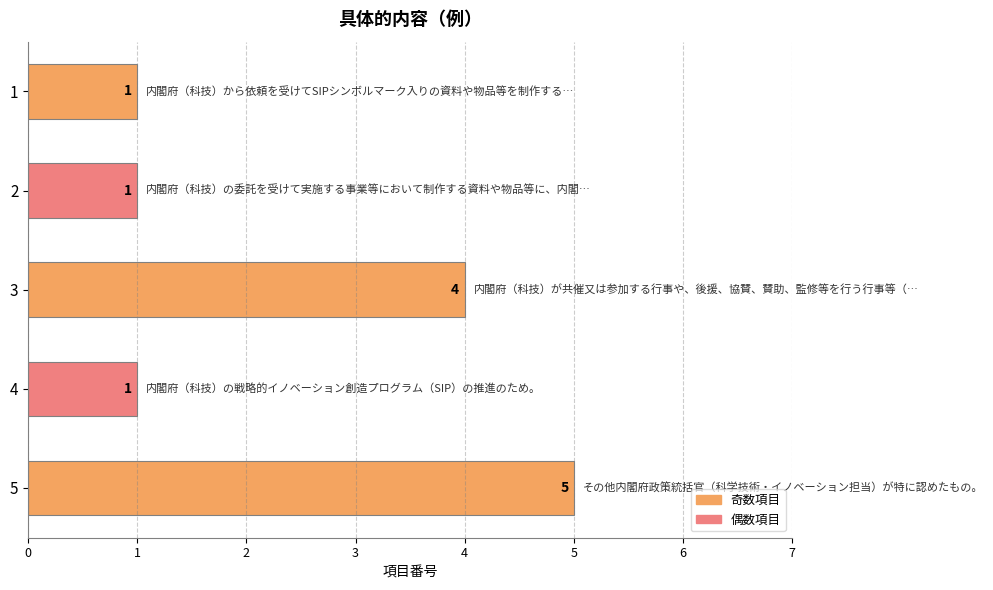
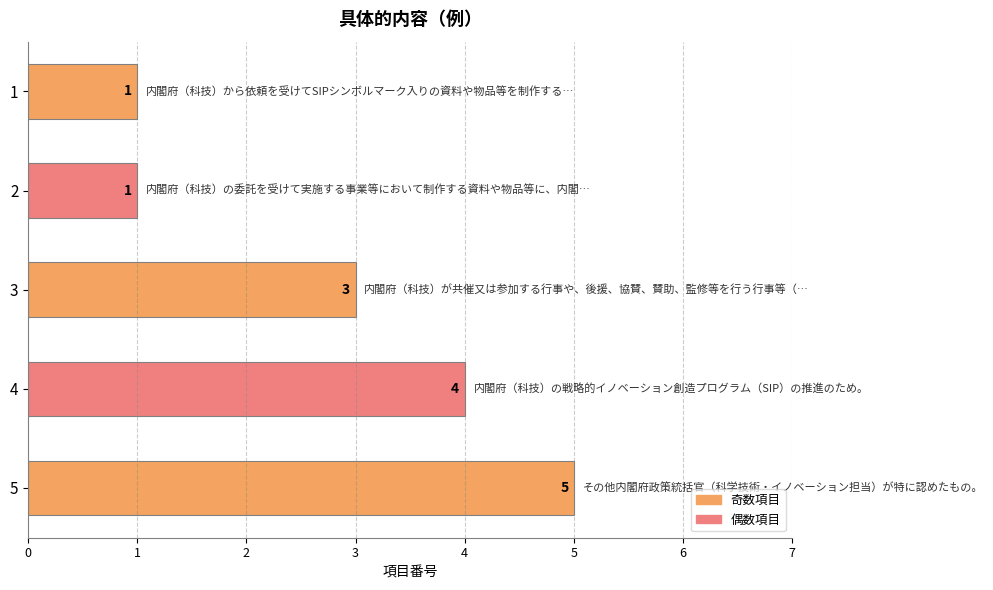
3: 4 -> 3
4: 1 -> 4
